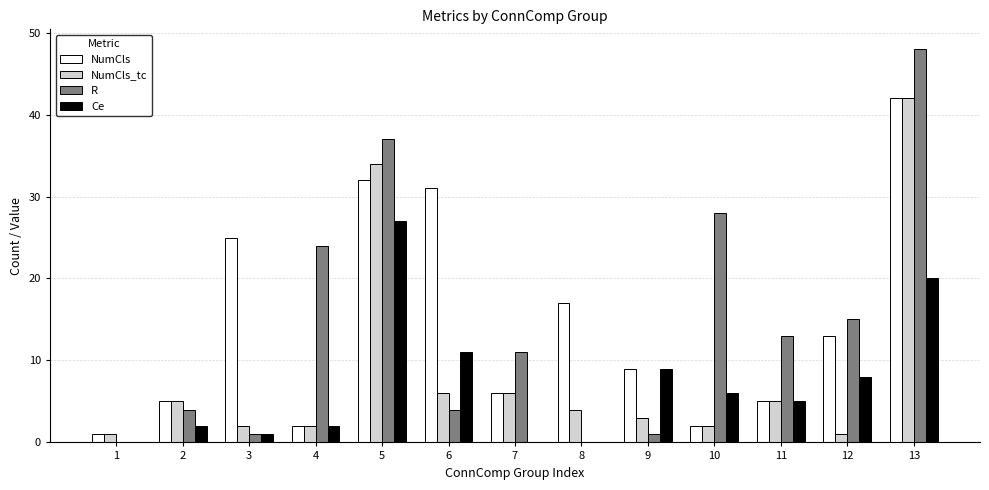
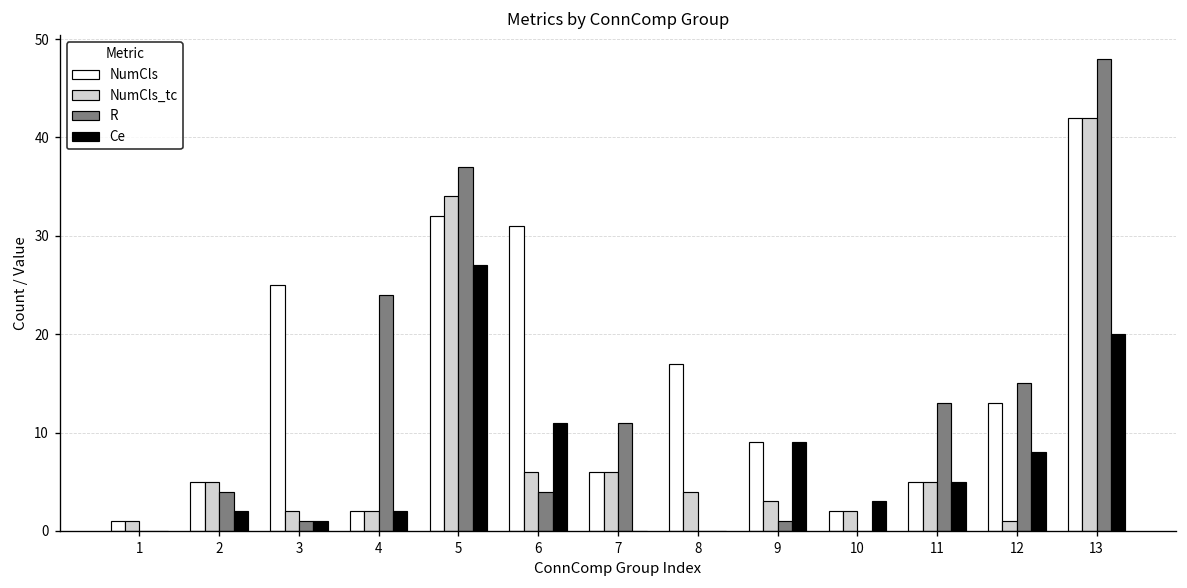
R, 10: 28 -> 0
Ce, 10: 6 -> 3
